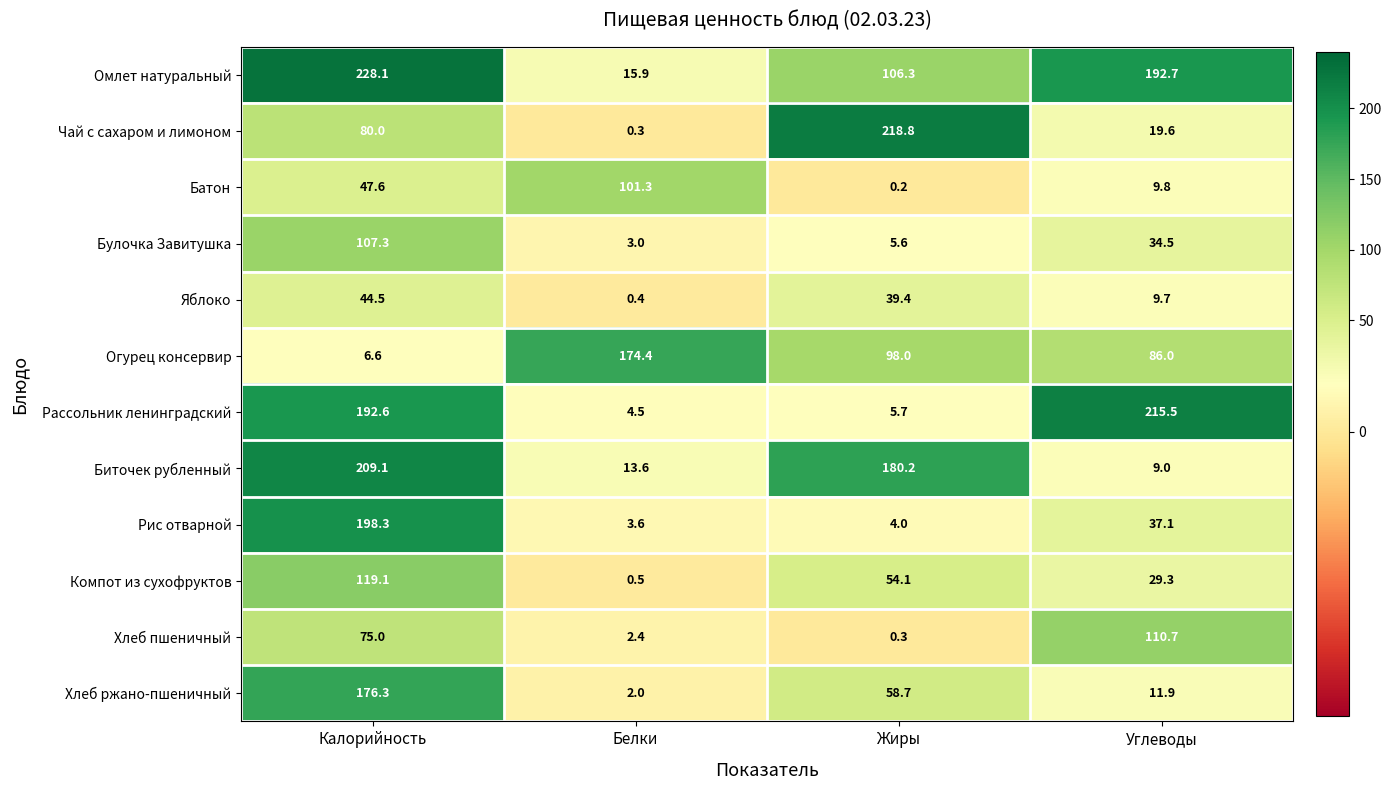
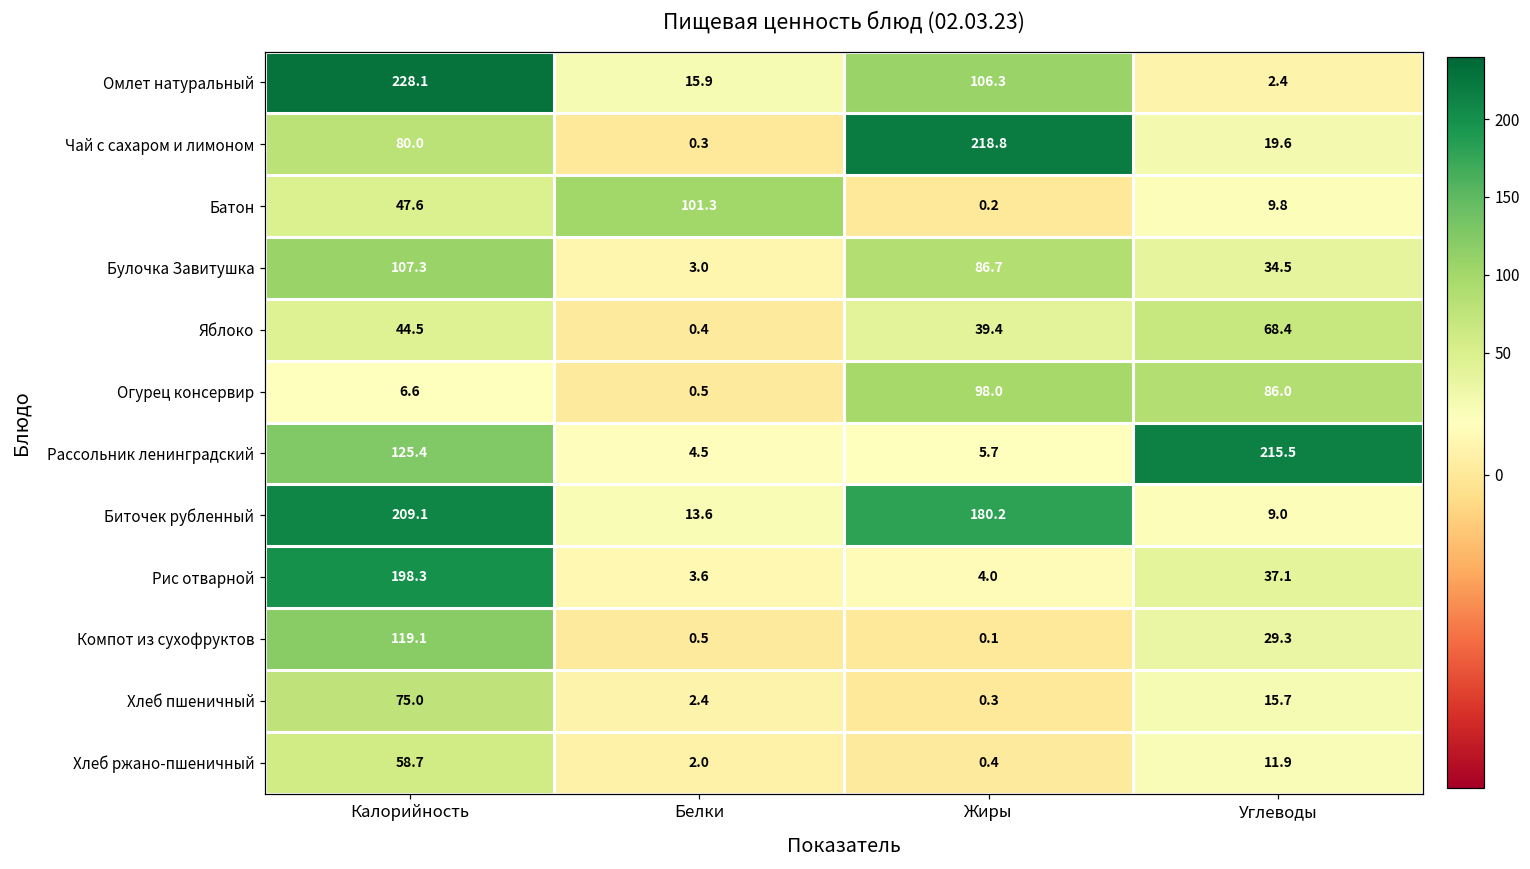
Омлет натуральный, Углеводы: 192.7 -> 2.4
Булочка Завитушка, Жиры: 5.6 -> 86.7
Яблоко, Углеводы: 9.7 -> 68.4
Огурец консервир, Белки: 174.4 -> 0.5
Рассольник ленинградский, Калорийность: 192.6 -> 125.4
Компот из сухофруктов, Жиры: 54.1 -> 0.1
Хлеб пшеничный, Углеводы: 110.7 -> 15.7
Хлеб ржано-пшеничный, Калорийность: 176.3 -> 58.7
Хлеб ржано-пшеничный, Жиры: 58.7 -> 0.4
